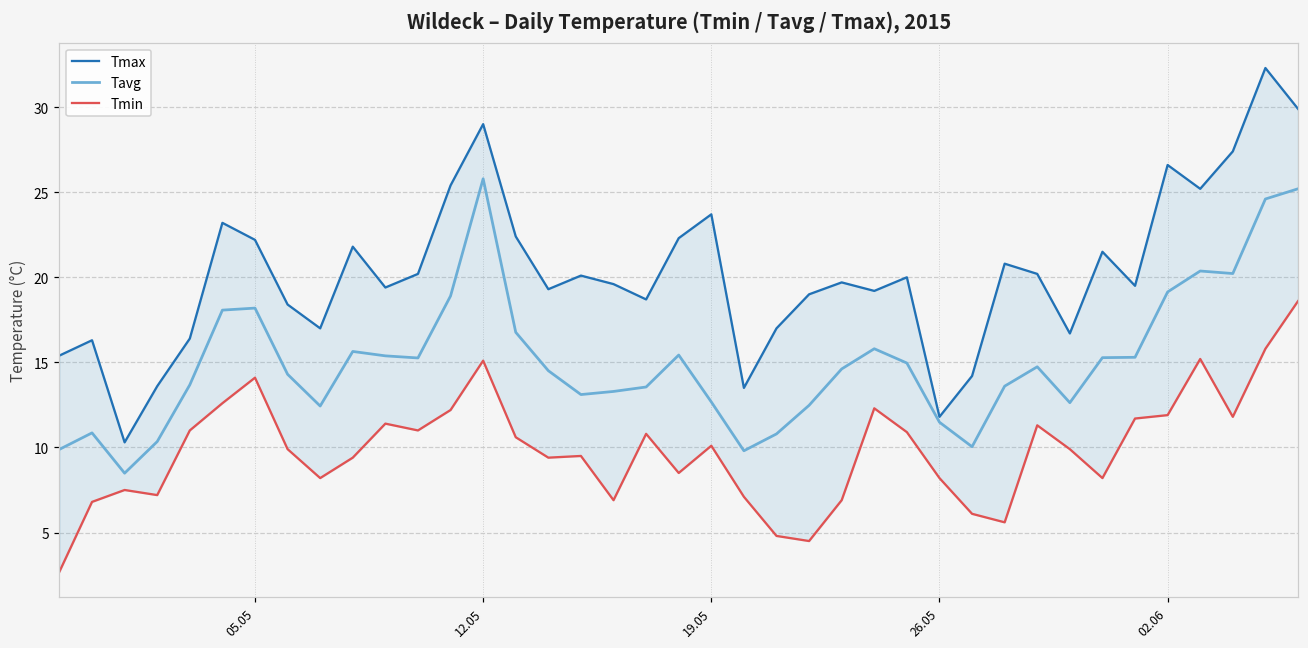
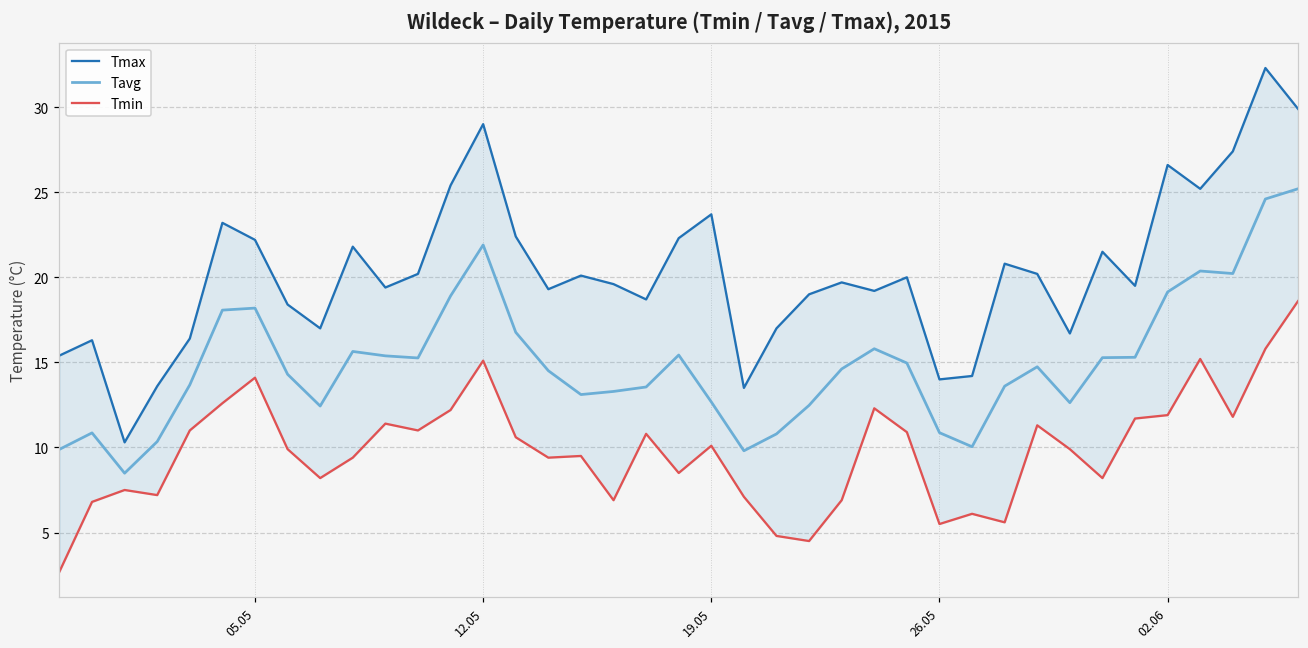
Tavg, 12.05: 25.8 -> 21.9
Tmax, 26.05: 11.8 -> 14.0
Tavg, 26.05: 11.5 -> 10.9
Tmin, 26.05: 8.2 -> 5.5
